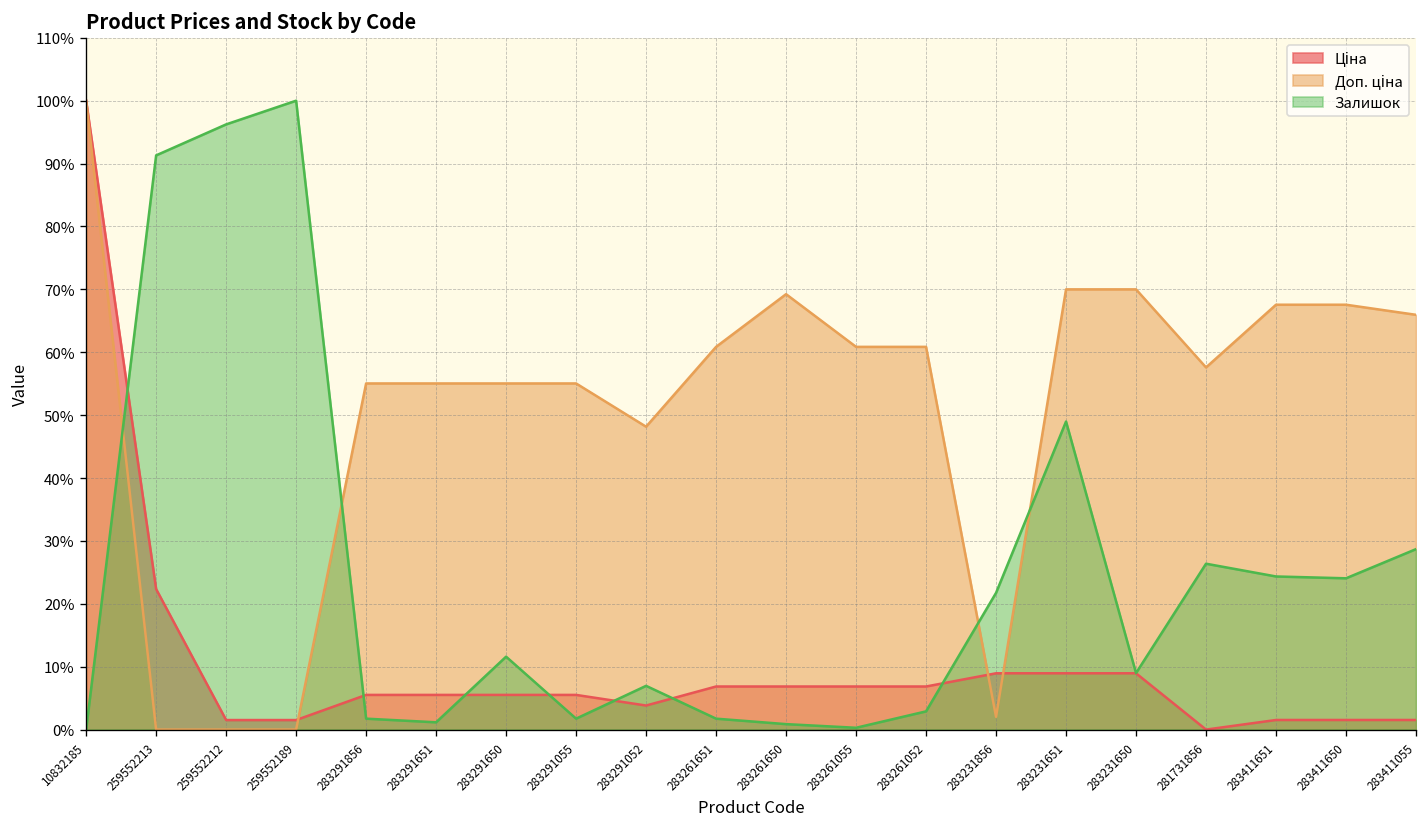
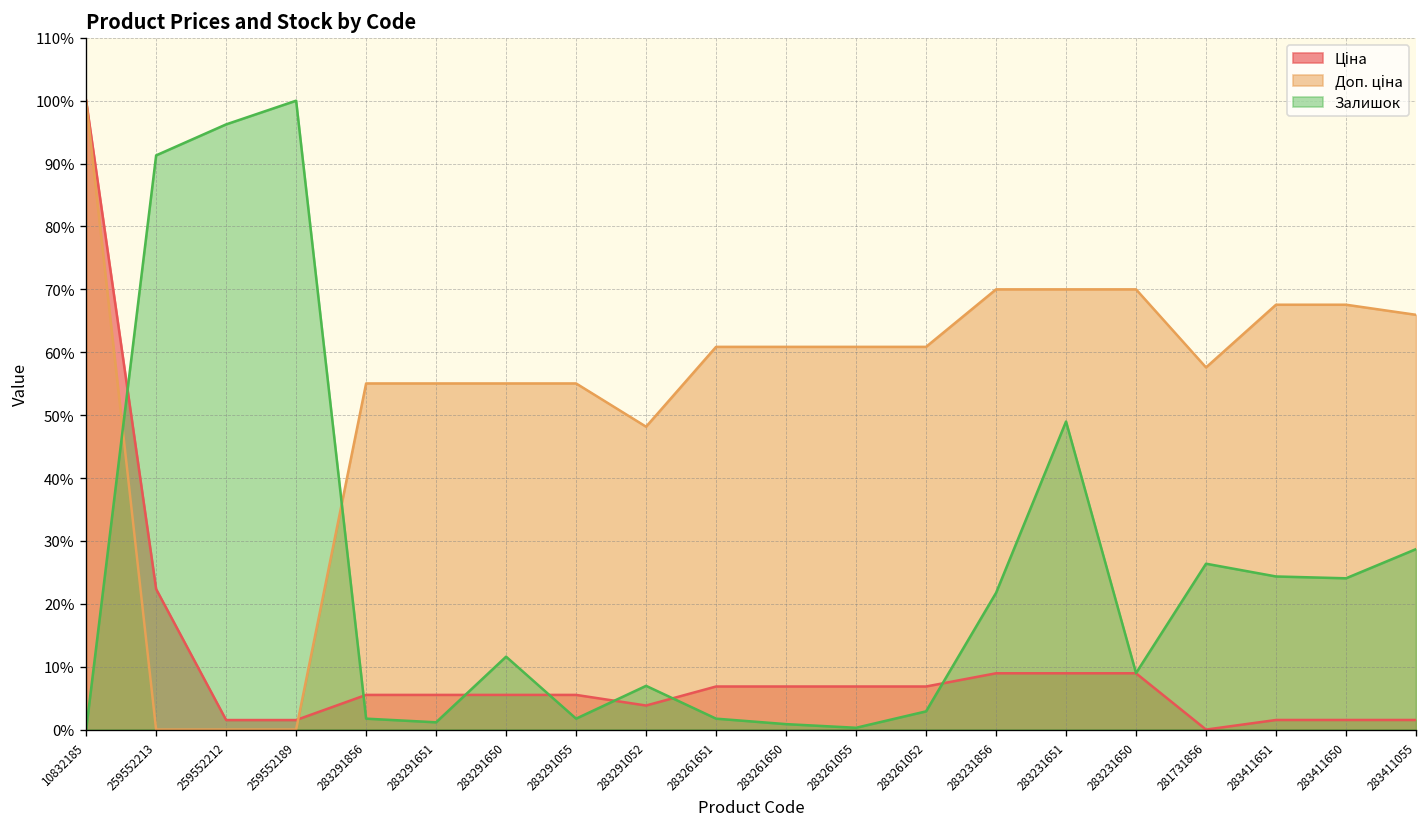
Доп. ціна, 283261650: 69% -> 61%
Доп. ціна, 283231856: 2% -> 70%
